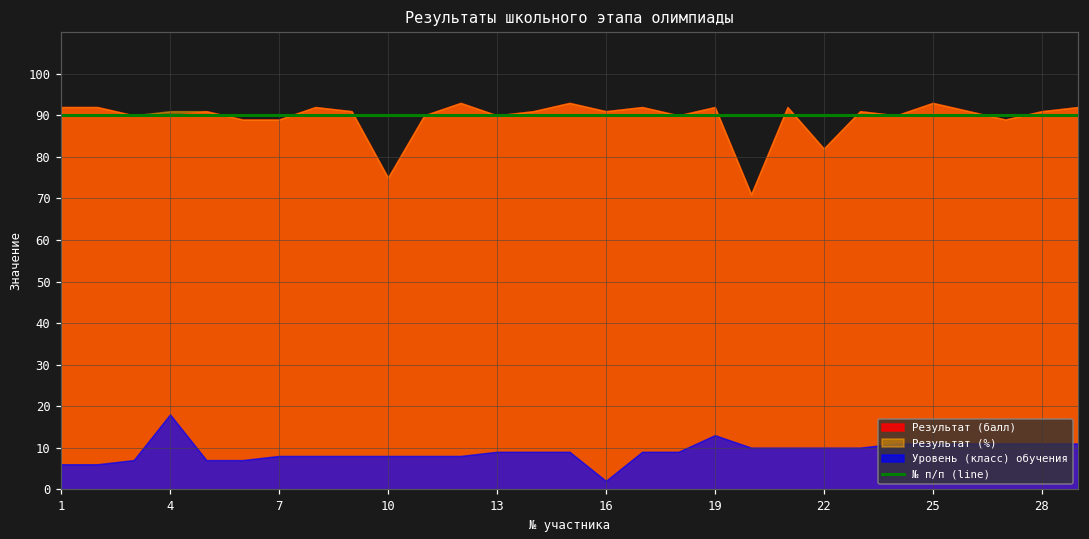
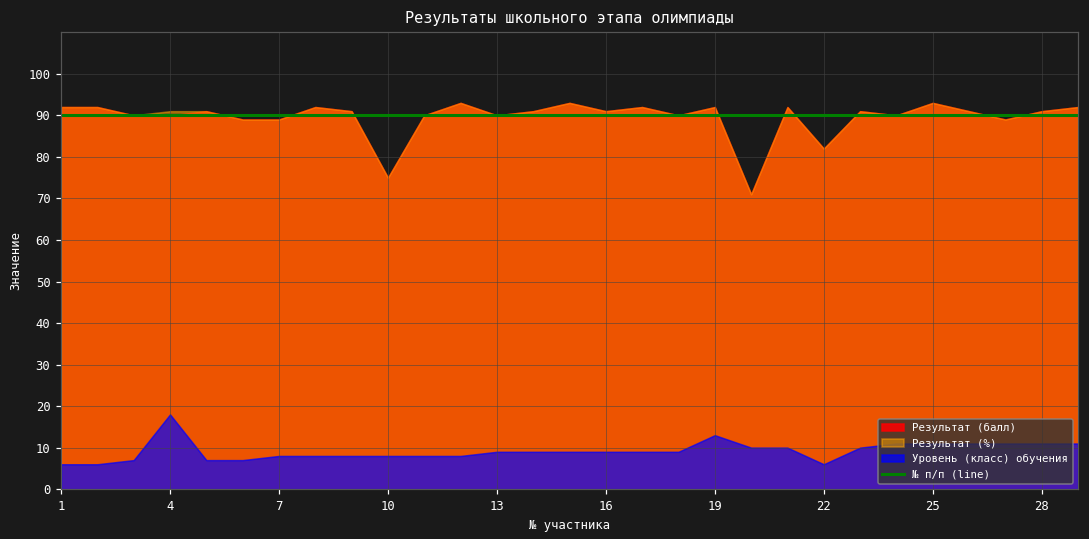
Уровень (класс) обучения, 16: 2 -> 9
Уровень (класс) обучения, 22: 10 -> 6
